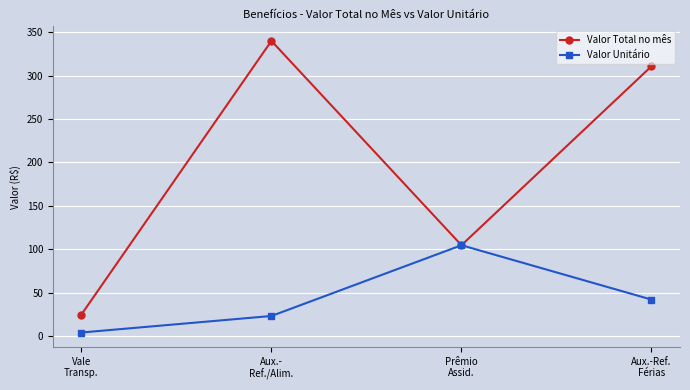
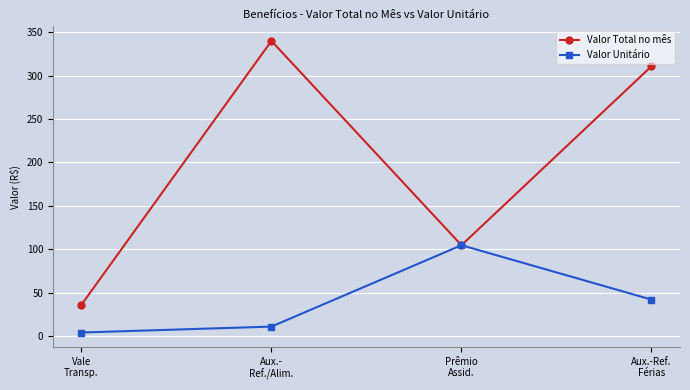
Valor Total no mês, Vale Transp.: 20 -> 40
Valor Unitário, Aux.- Ref./Alim.: 20 -> 10
